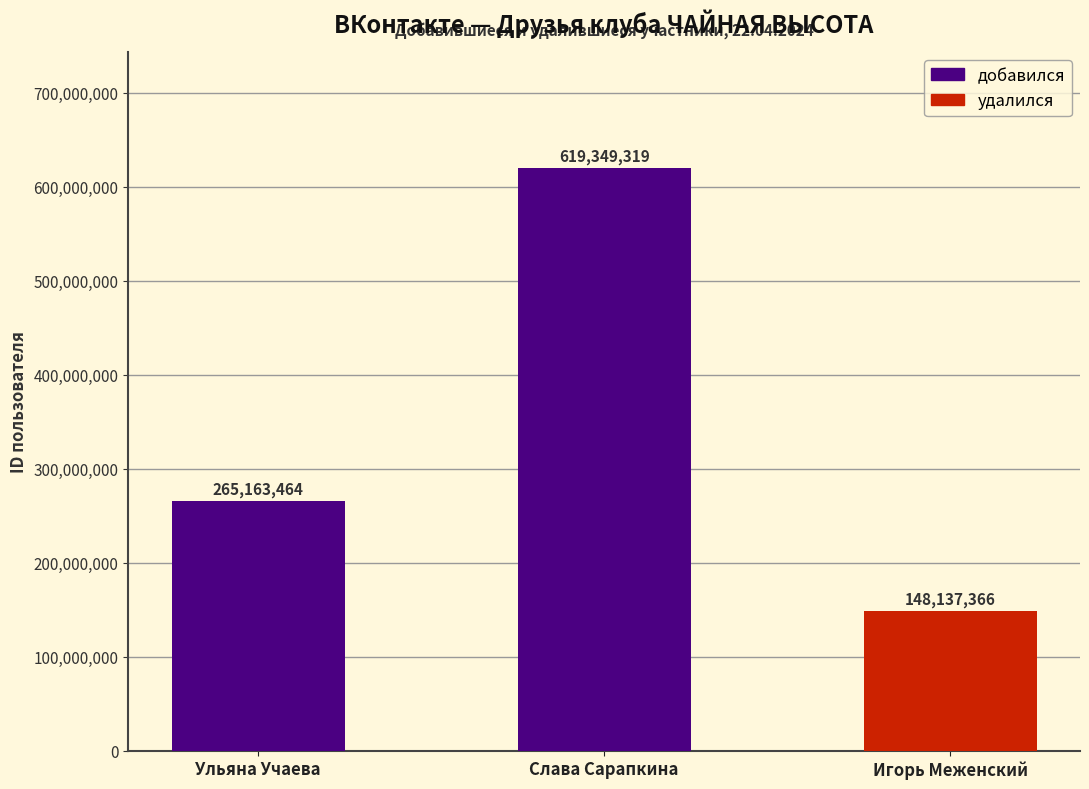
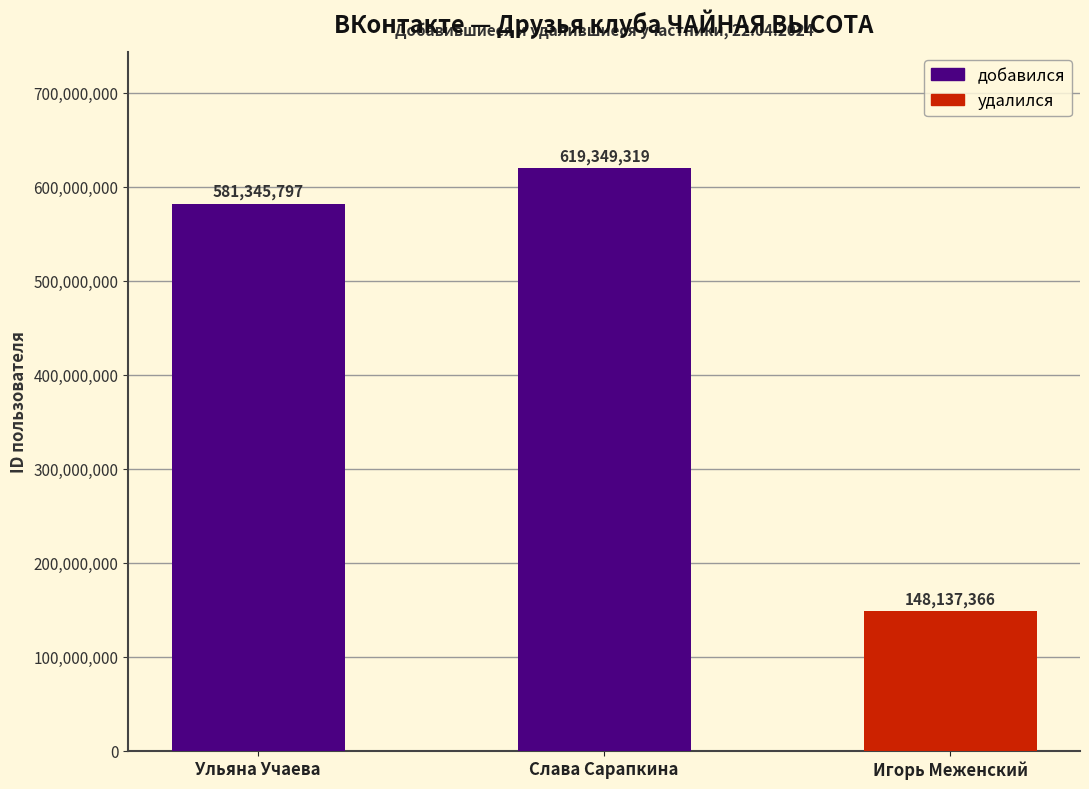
Ульяна Учаева: 265,163,464 -> 581,345,797
